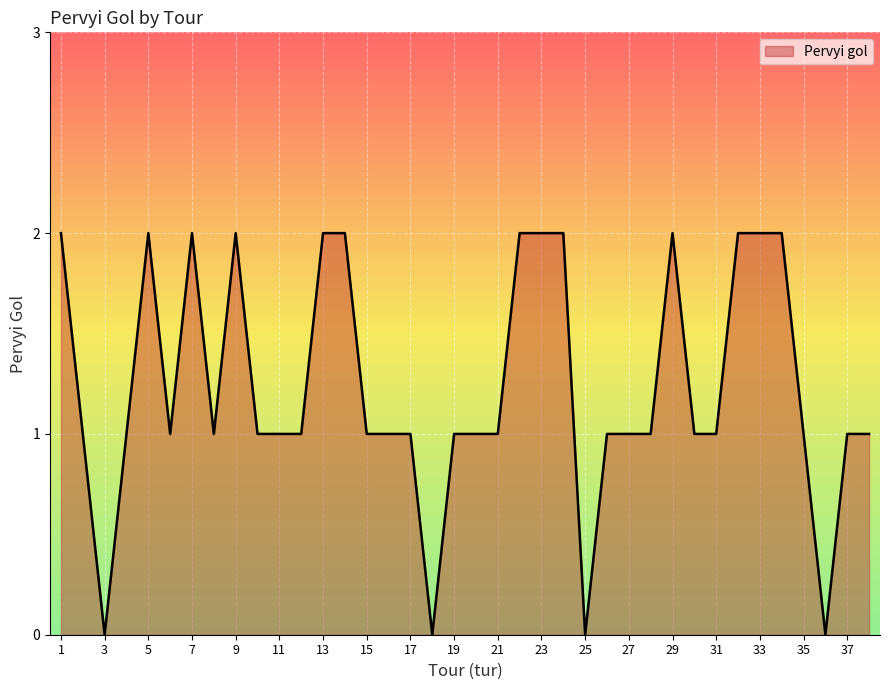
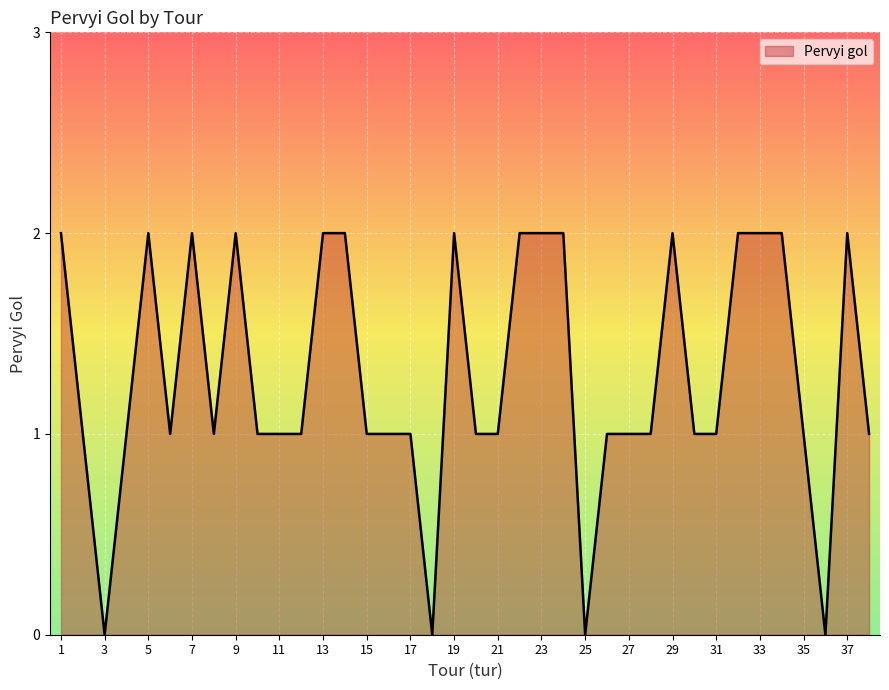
19: 1 -> 2
37: 1 -> 2
